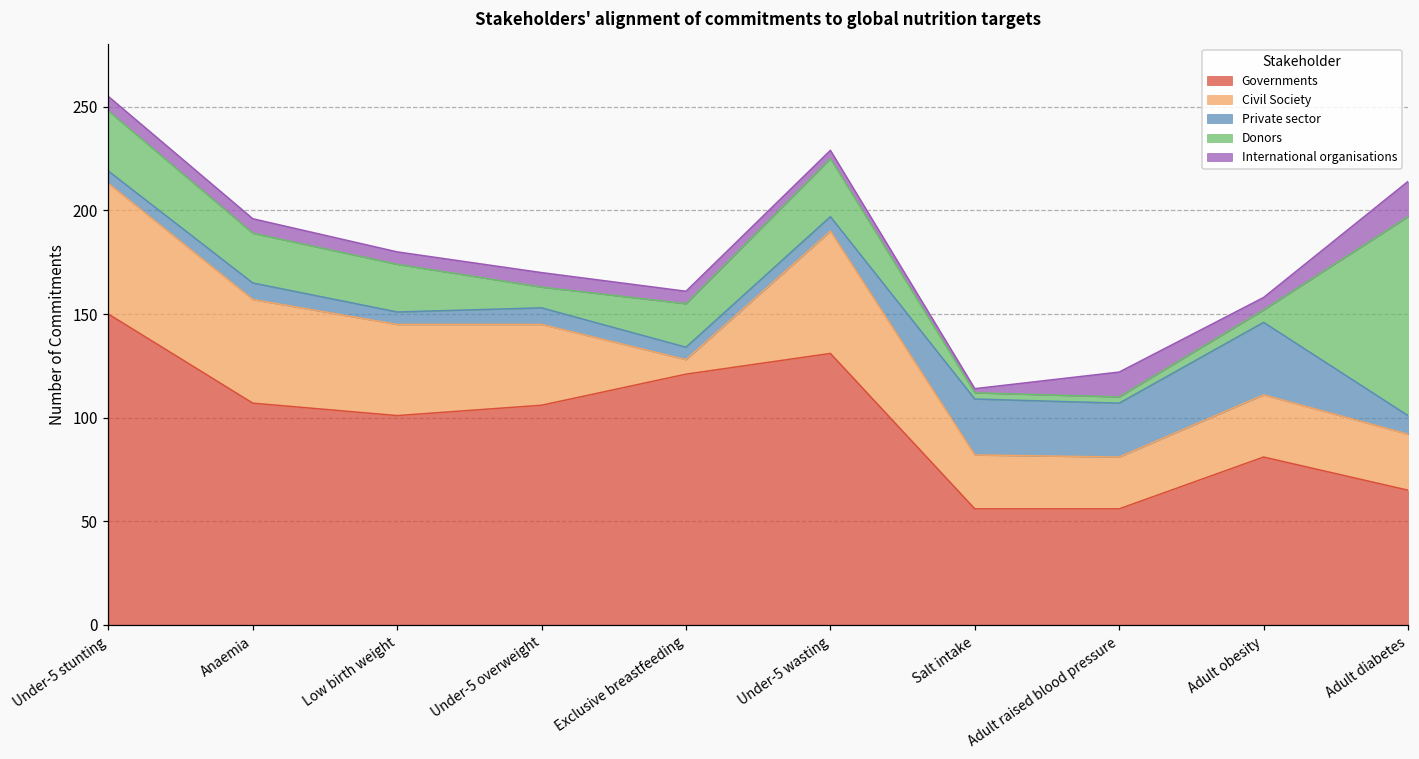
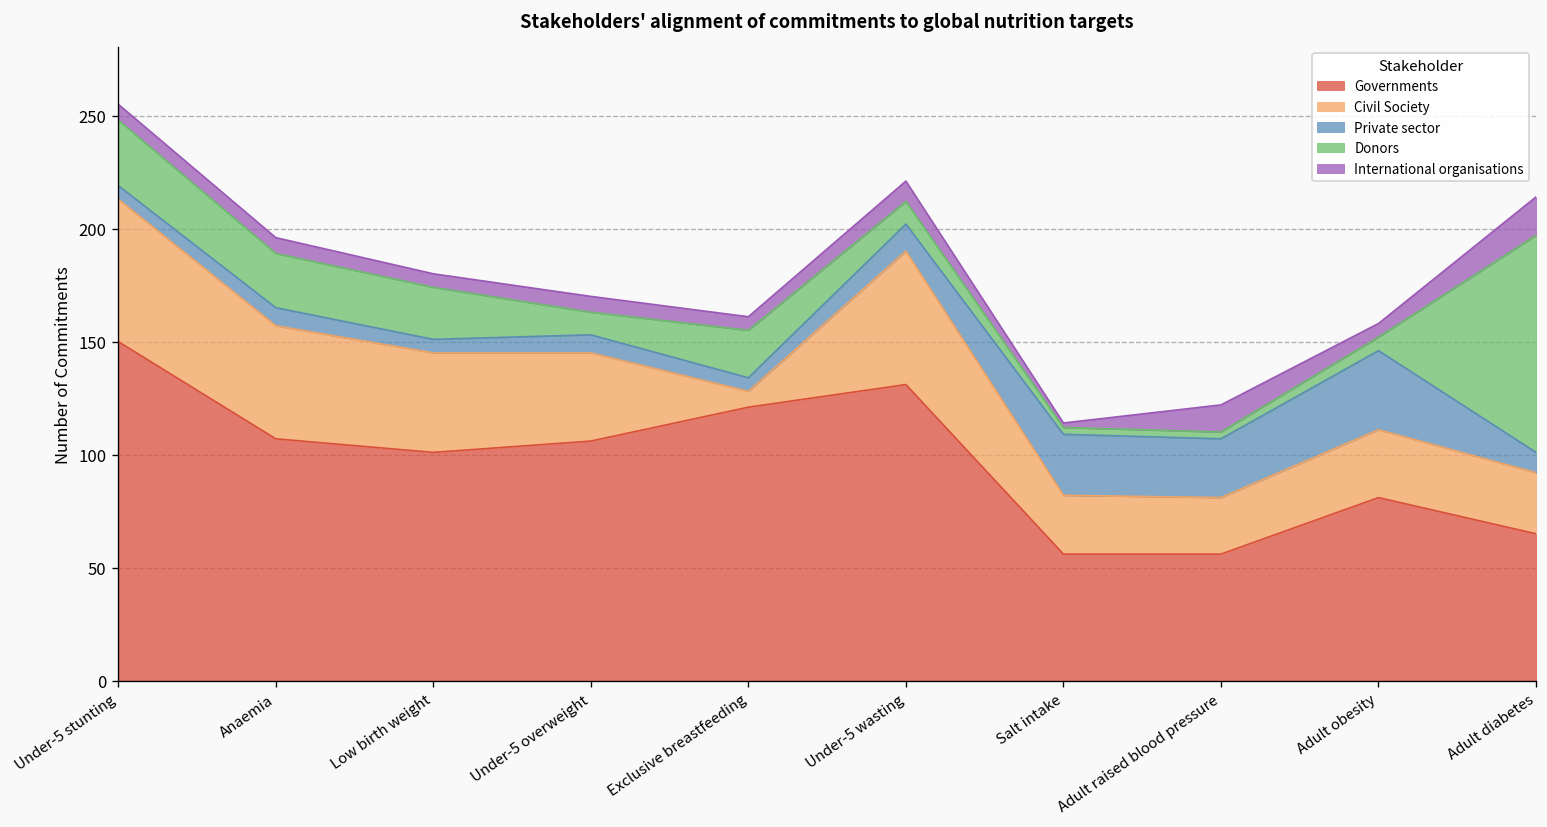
Private sector, Under-5 wasting: 7 -> 12
Donors, Under-5 wasting: 28 -> 10
International organisations, Under-5 wasting: 4 -> 9
